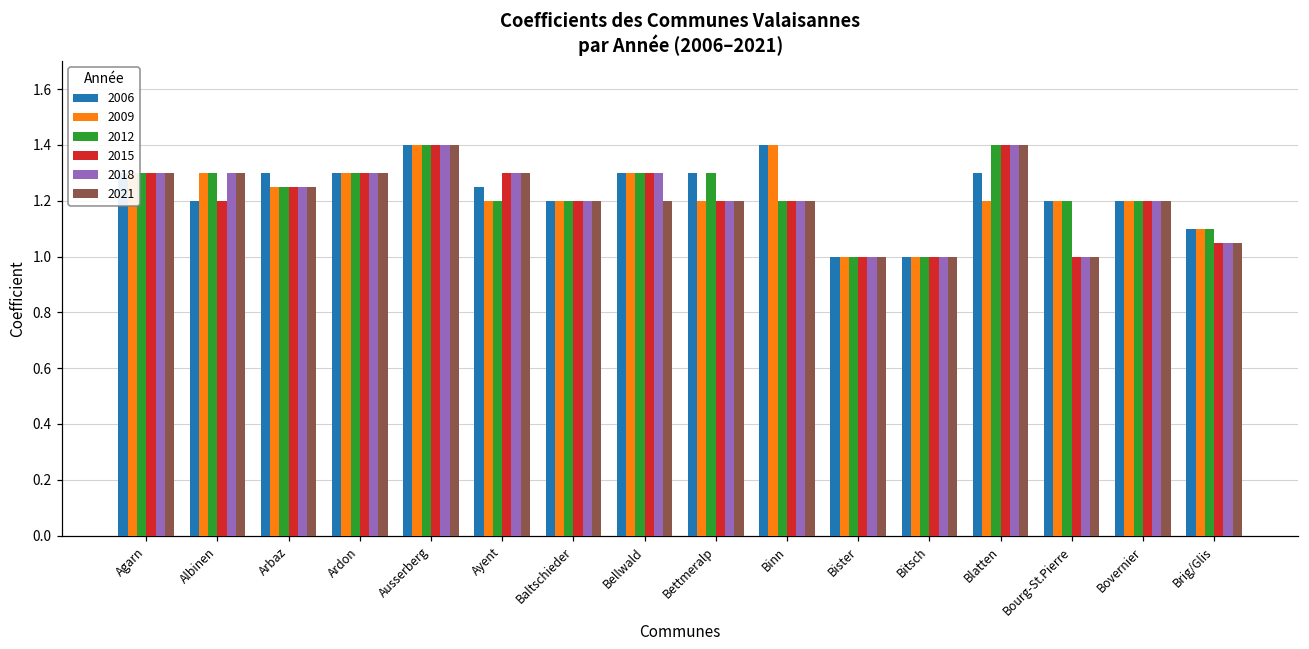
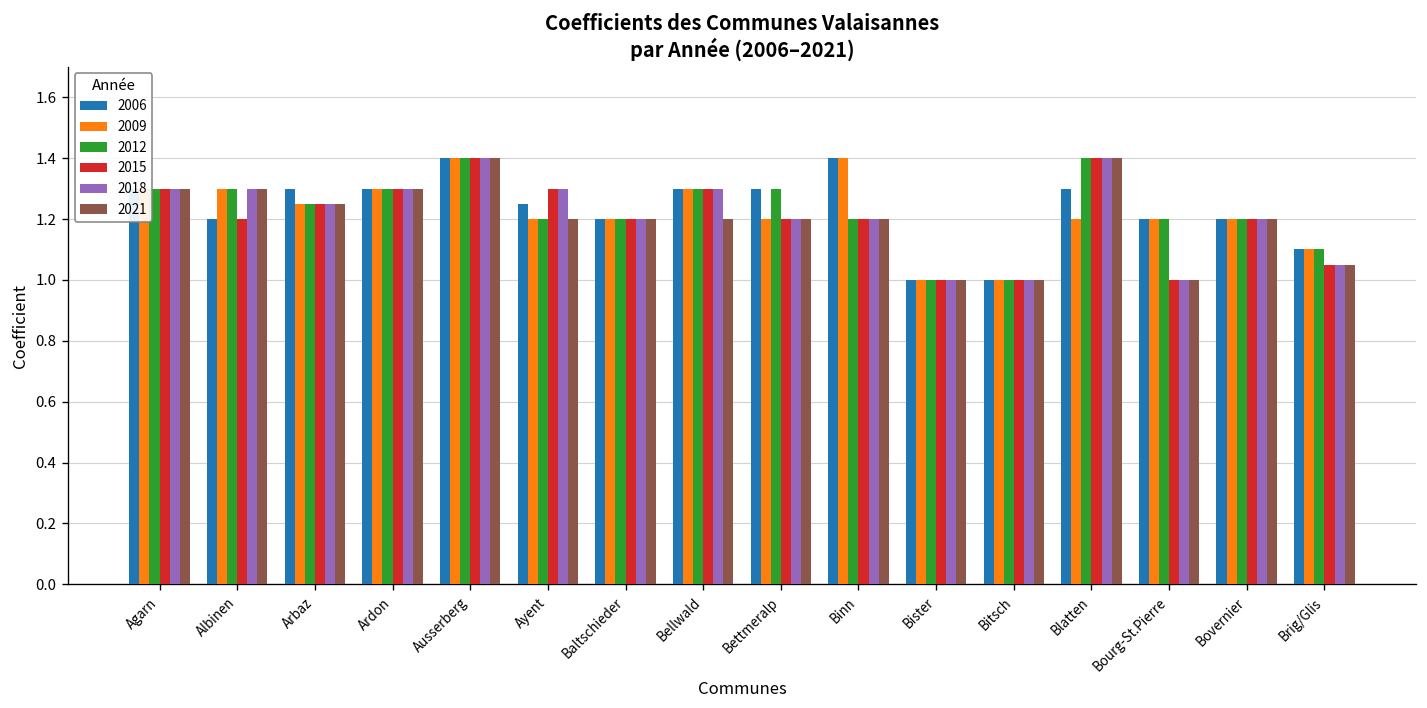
2021, Ayent: 1.3 -> 1.2
